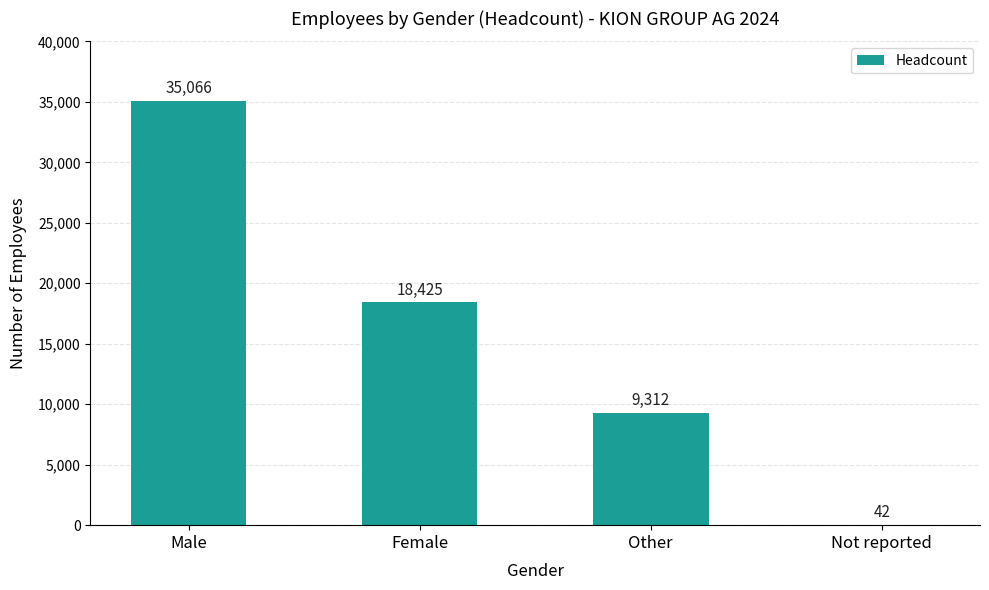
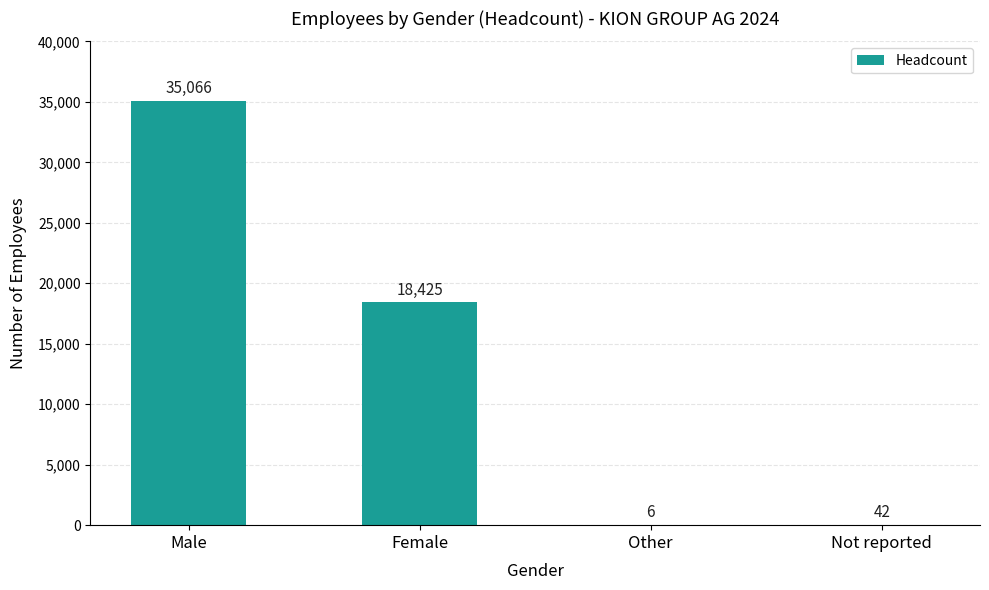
Other: 9,312 -> 6
